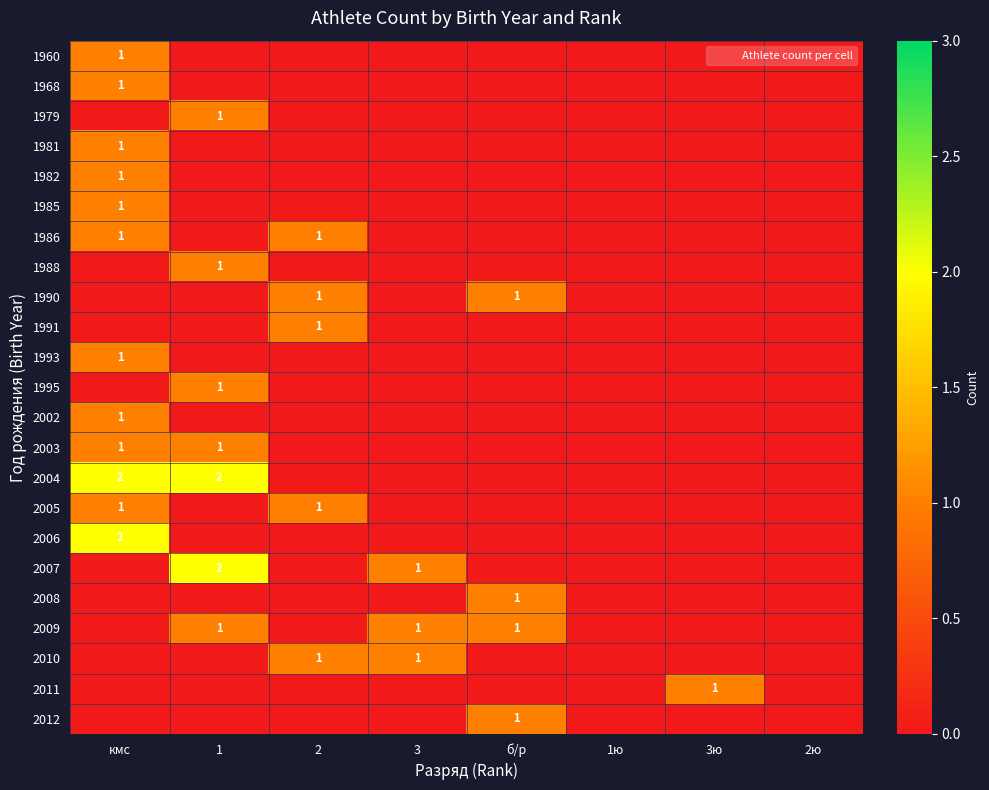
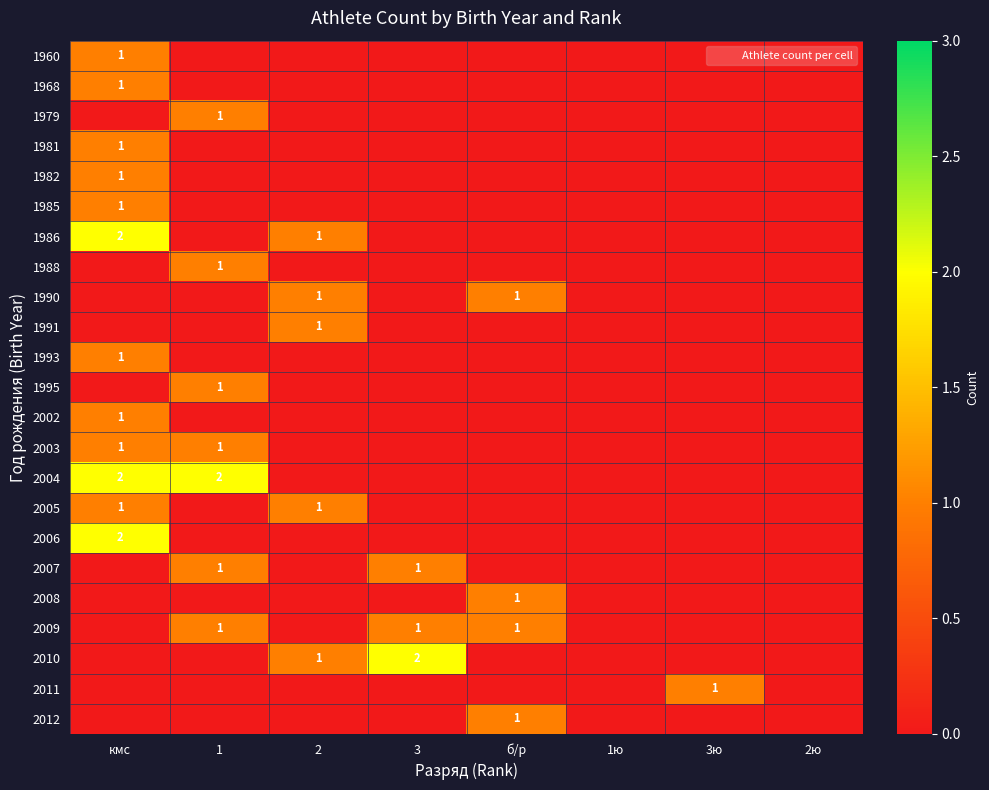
1986, кмс: 1 -> 2
2007, 1: 2 -> 1
2010, 3: 1 -> 2
